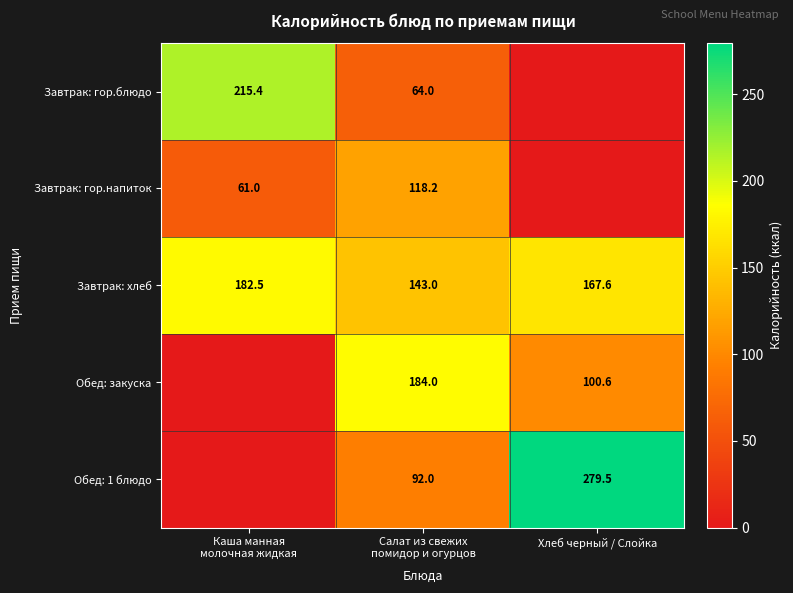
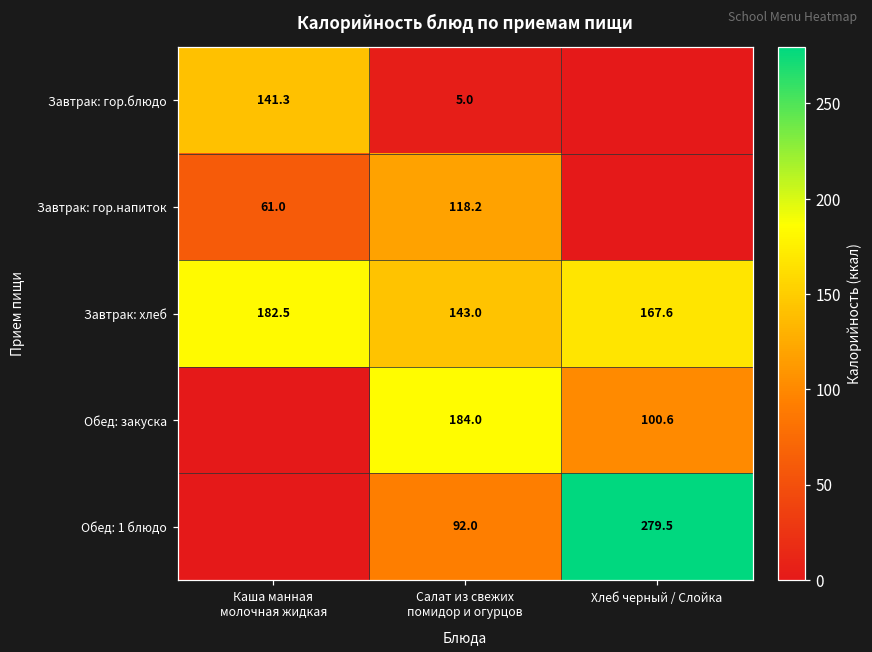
Завтрак: гор.блюдо, Каша манная молочная жидкая: 215.4 -> 141.3
Завтрак: гор.блюдо, Салат из свежих помидор и огурцов: 64.0 -> 5.0
